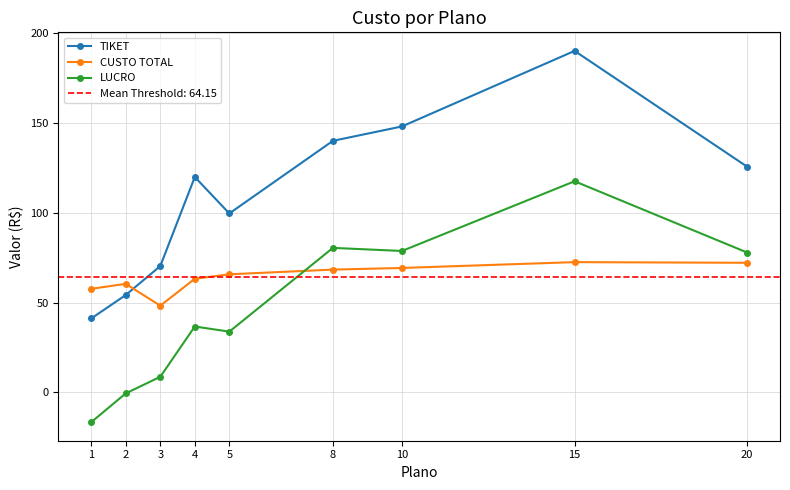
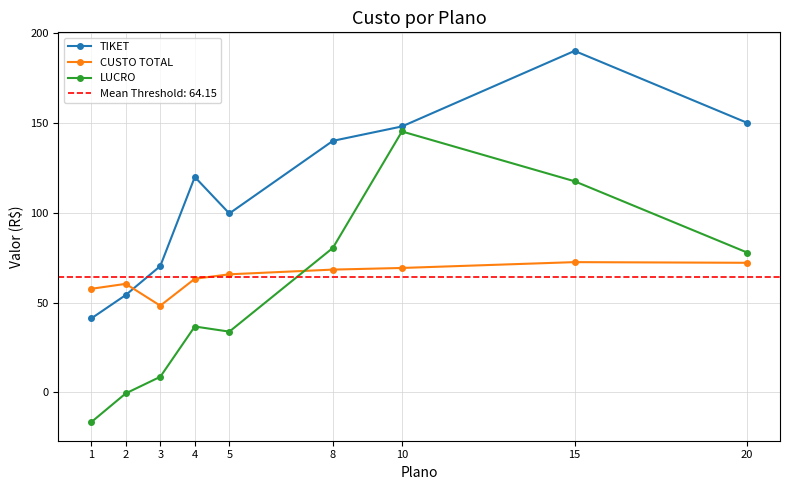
LUCRO, 10: 79 -> 145
TIKET, 20: 126 -> 150
